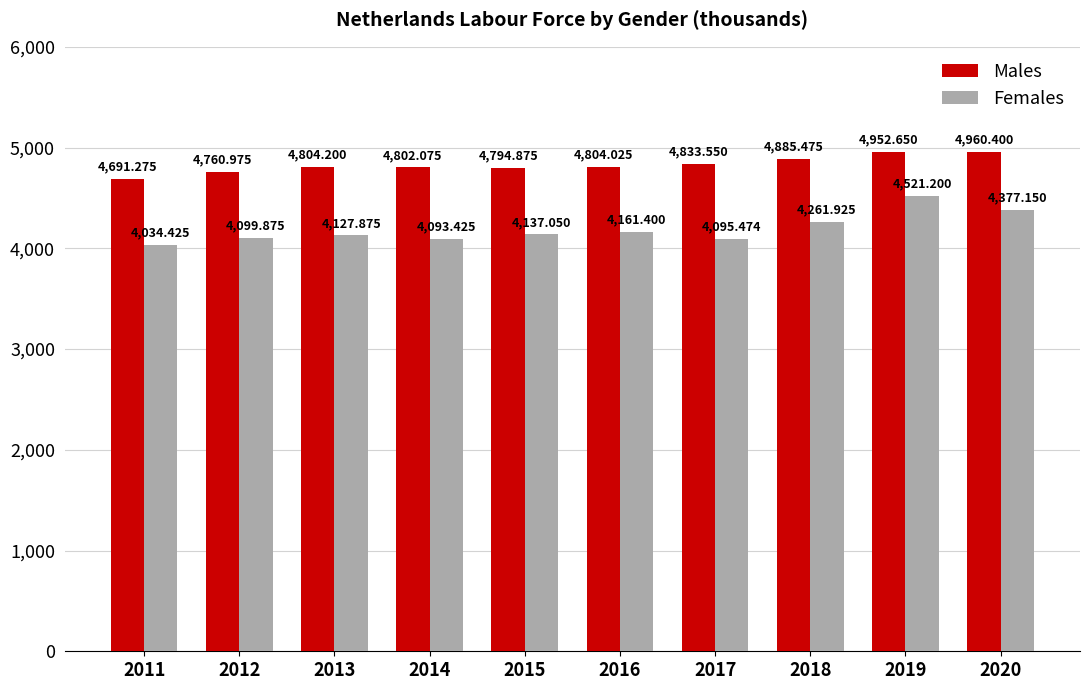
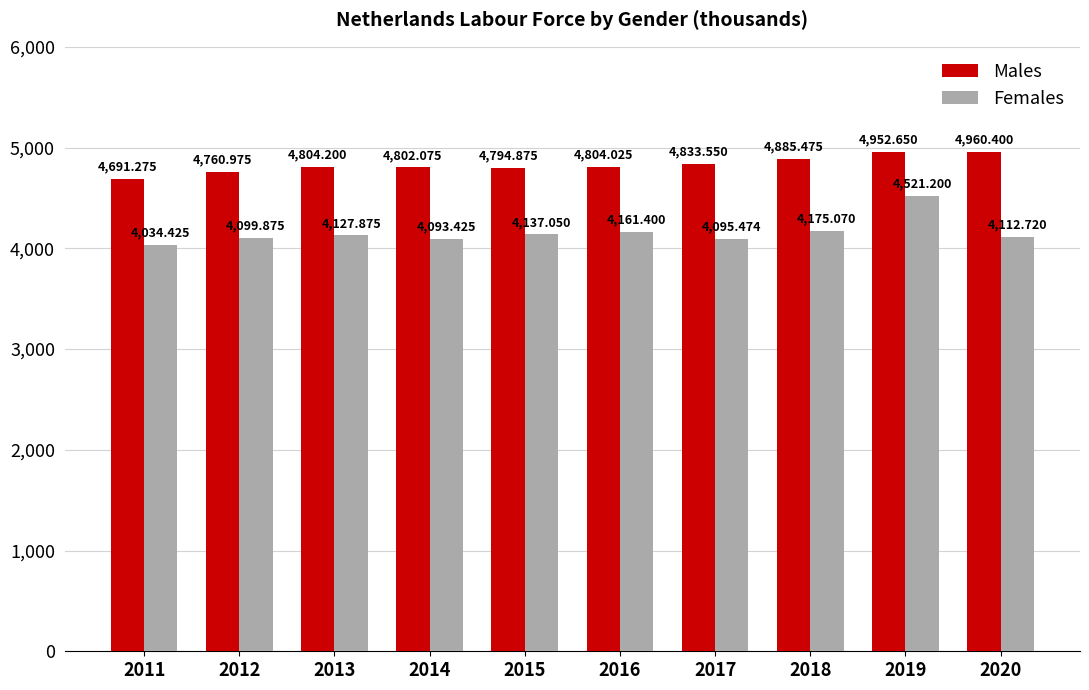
Females, 2018: 4,261.925 -> 4,175.070
Females, 2020: 4,377.150 -> 4,112.720
